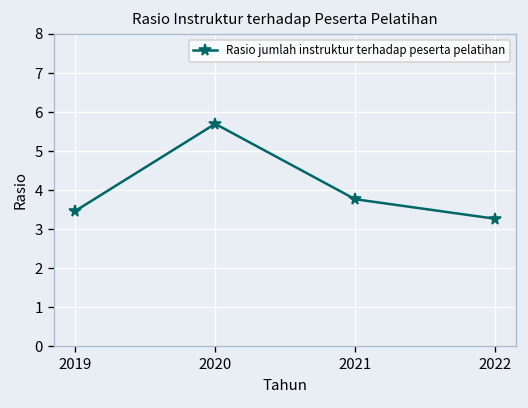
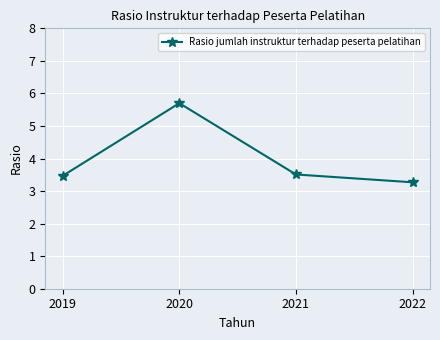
2021: 3.8 -> 3.5
